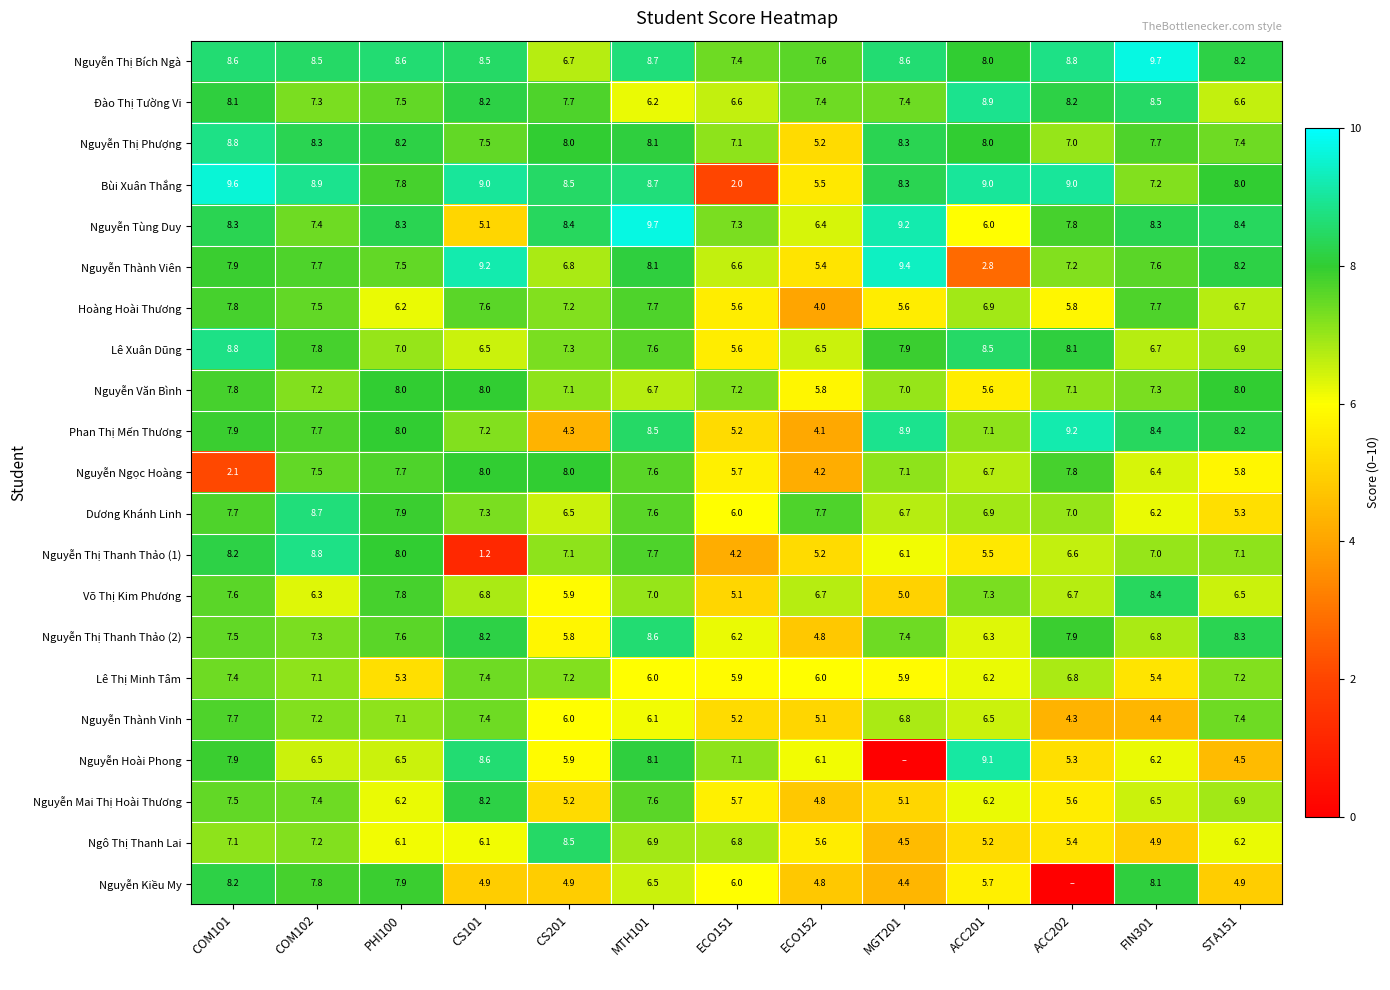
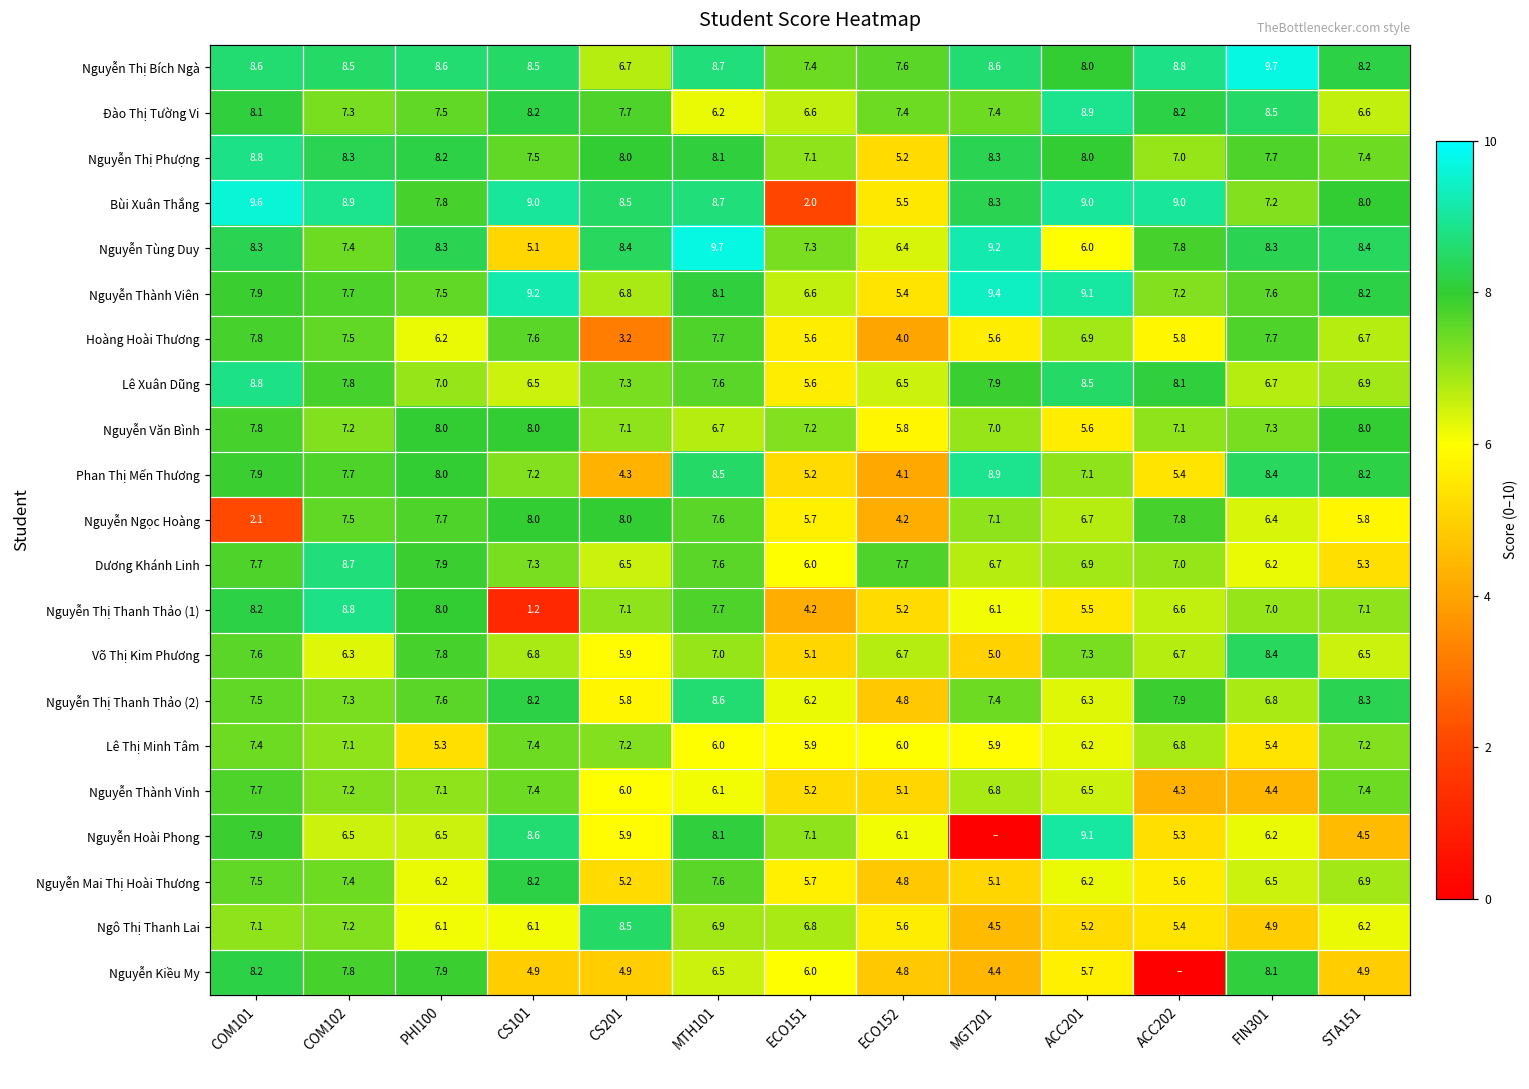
Nguyễn Thành Viên, ACC201: 2.8 -> 9.1
Hoàng Hoài Thương, CS201: 7.2 -> 3.2
Phan Thị Mến Thương, ACC202: 9.2 -> 5.4
